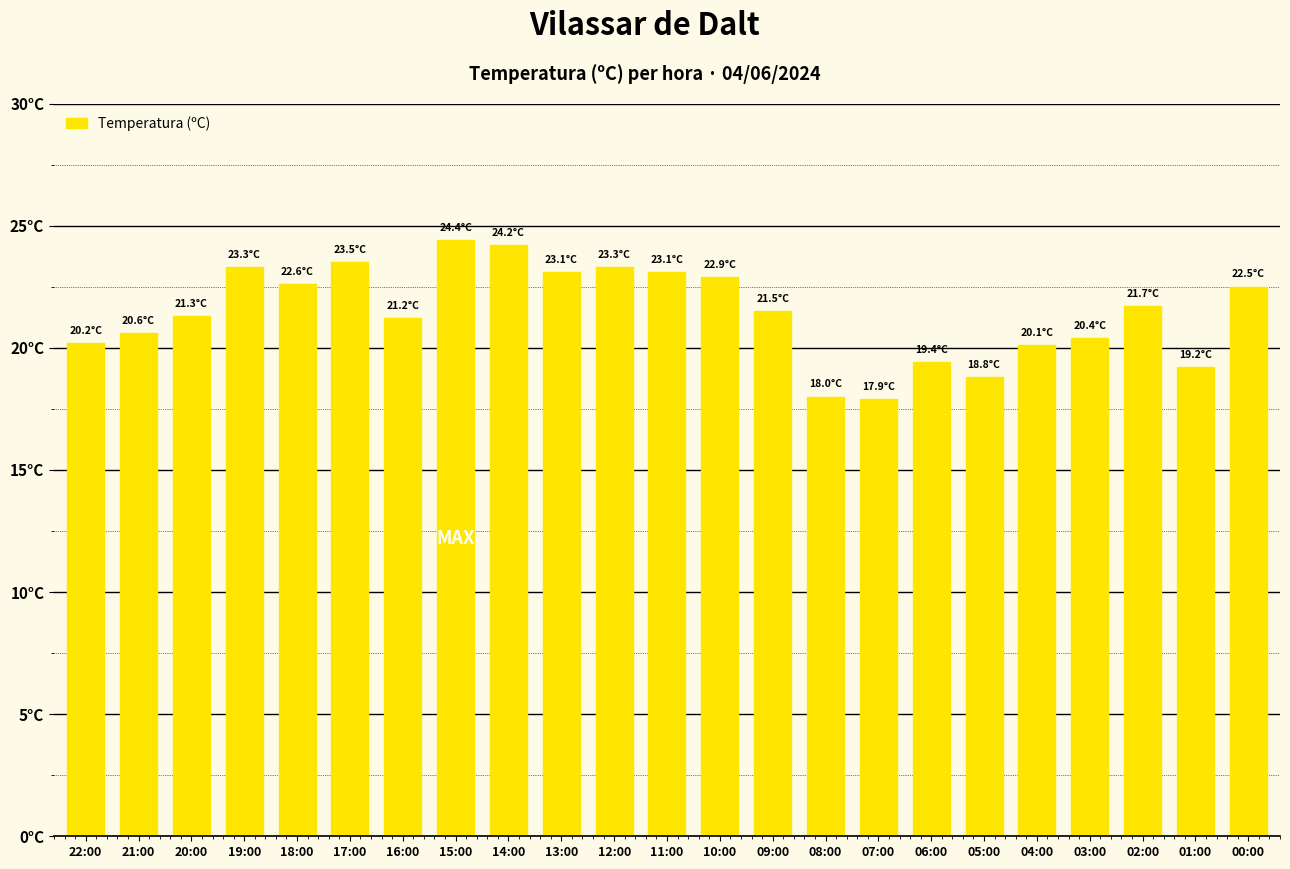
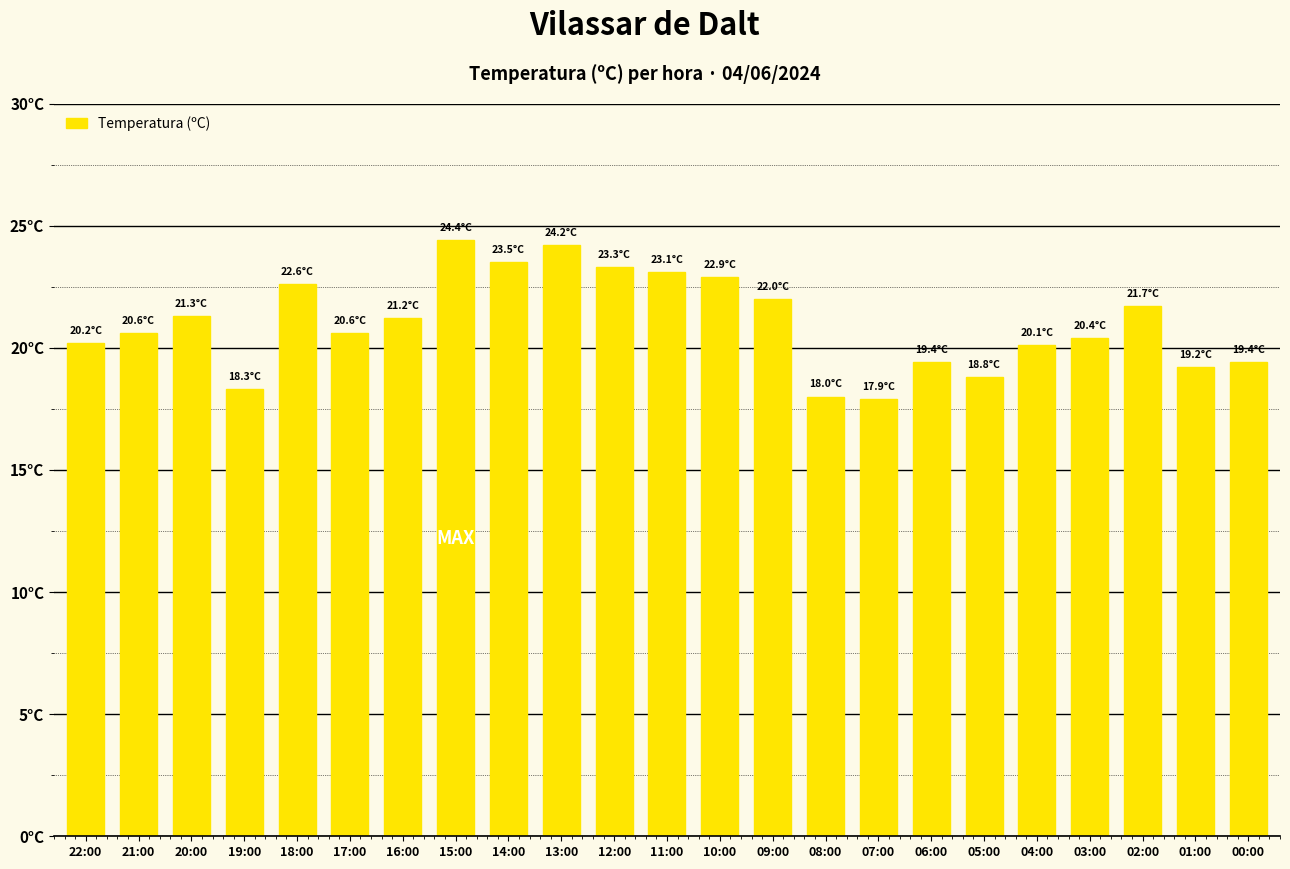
19:00: 23.3°C -> 18.3°C
17:00: 23.5°C -> 20.6°C
14:00: 24.2°C -> 23.5°C
13:00: 23.1°C -> 24.2°C
09:00: 21.5°C -> 22.0°C
00:00: 22.5°C -> 19.4°C
